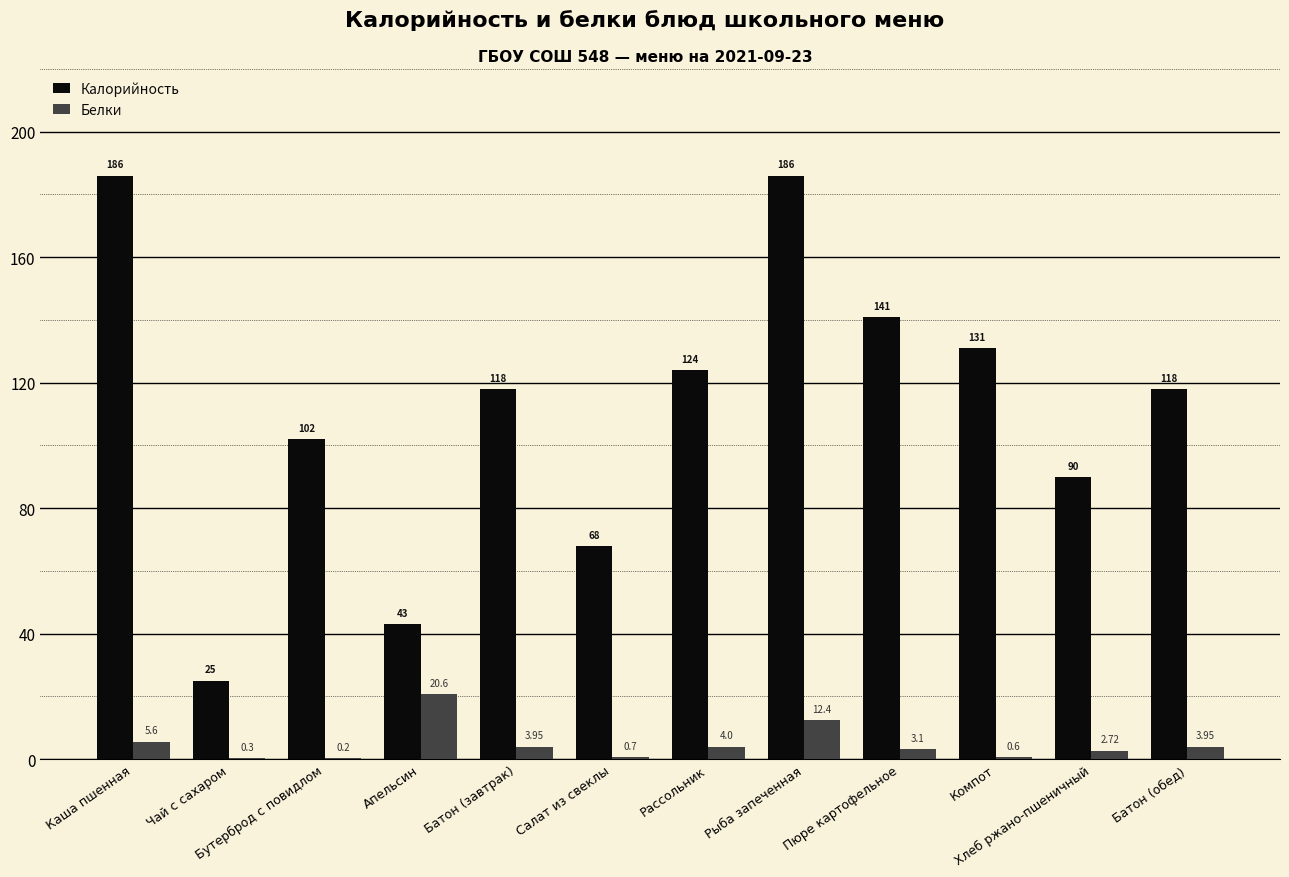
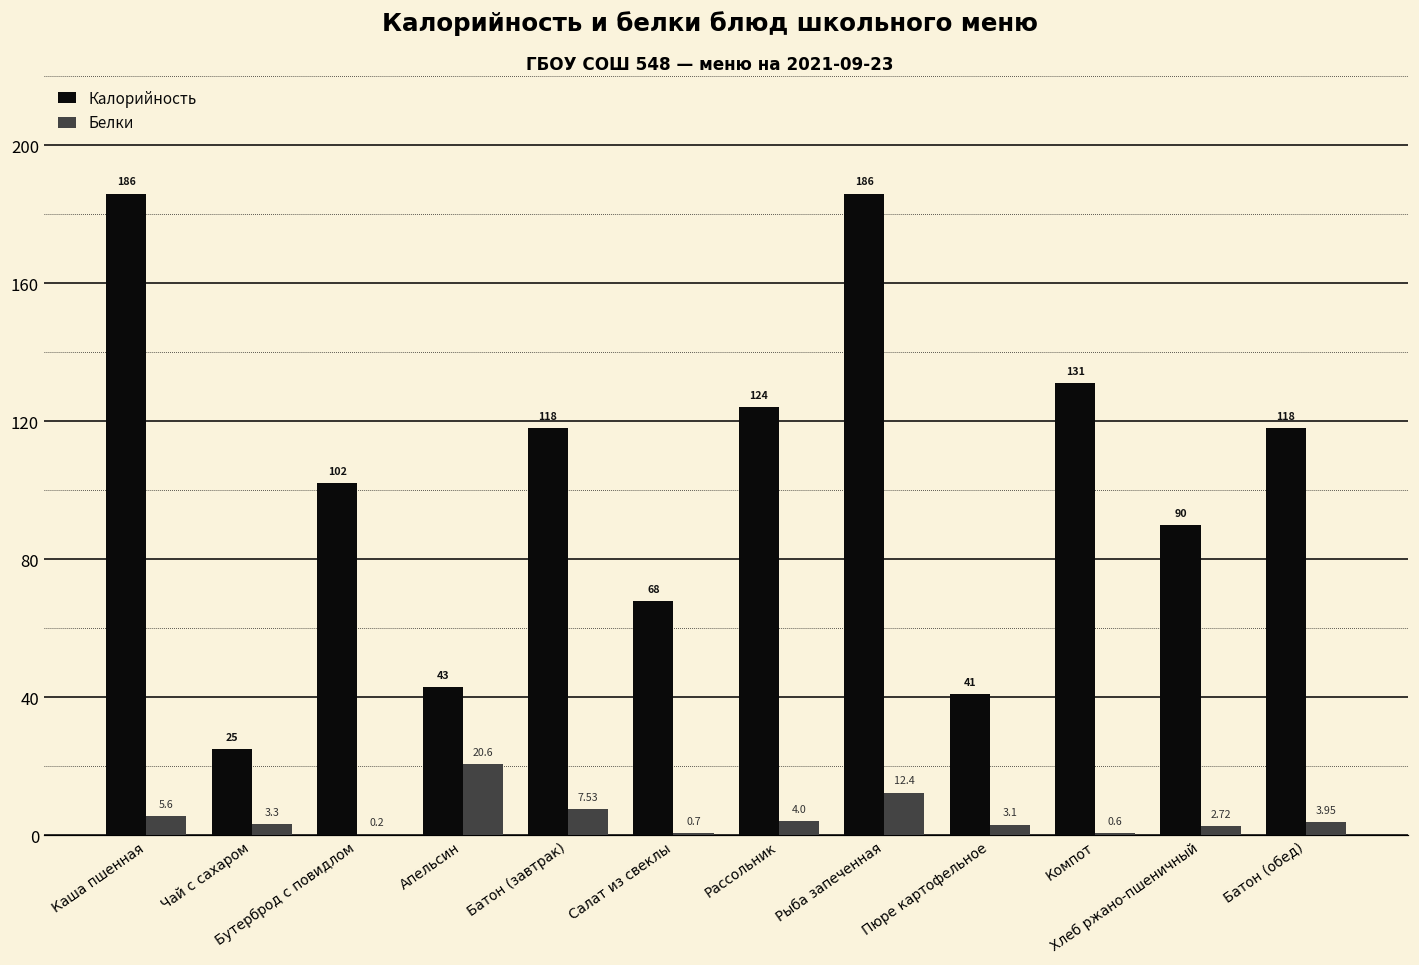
Белки, Чай с сахаром: 0.3 -> 3.3
Белки, Батон (завтрак): 3.95 -> 7.53
Калорийность, Пюре картофельное: 141 -> 41
